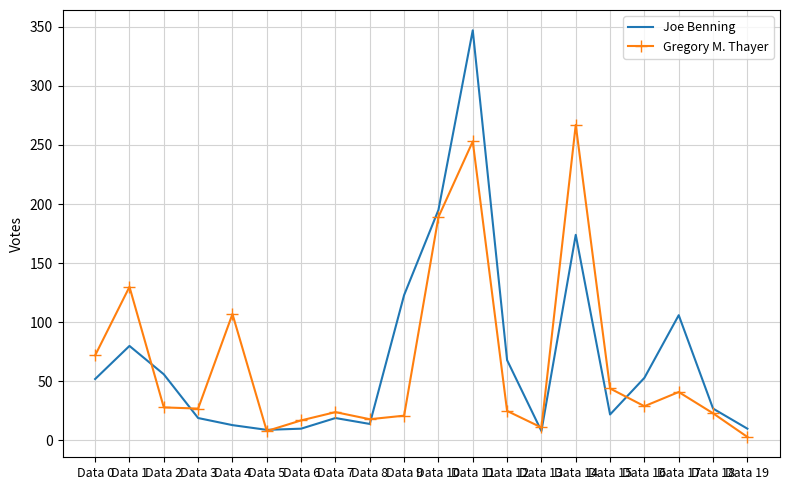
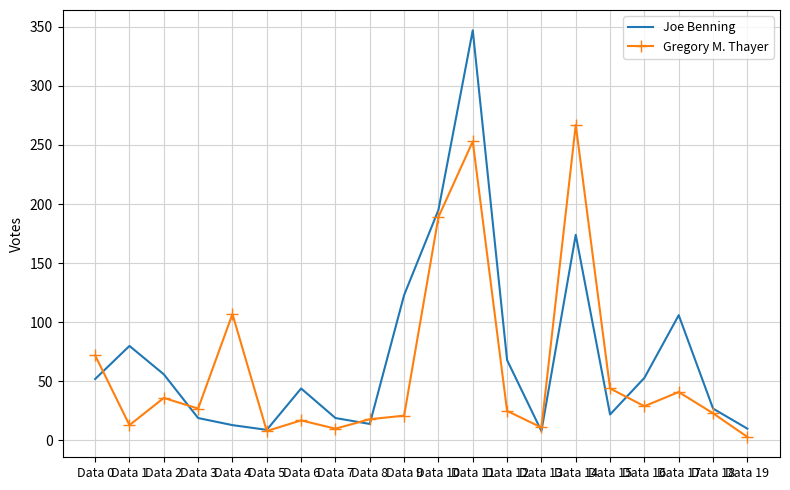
Gregory M. Thayer, Data 1: 130 -> 13
Gregory M. Thayer, Data 2: 28 -> 36
Joe Benning, Data 6: 10 -> 44
Gregory M. Thayer, Data 7: 24 -> 10
